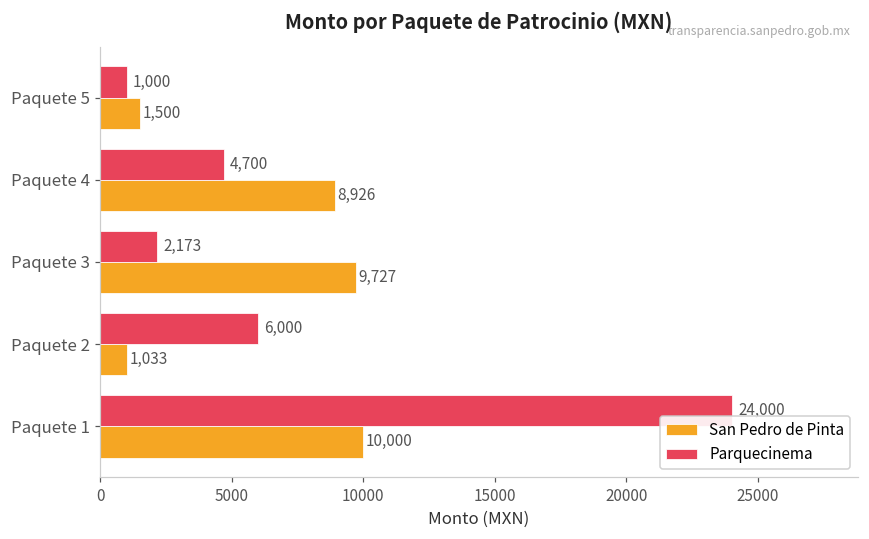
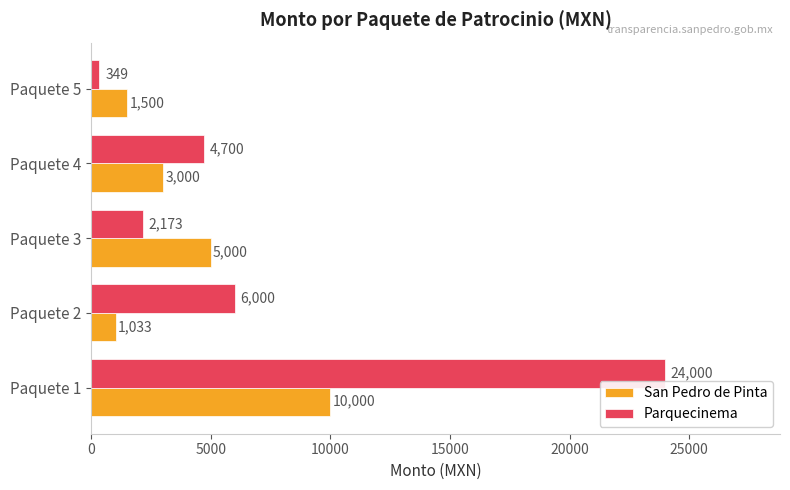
Parquecinema, Paquete 5: 1,000 -> 349
San Pedro de Pinta, Paquete 4: 8,926 -> 3,000
San Pedro de Pinta, Paquete 3: 9,727 -> 5,000
